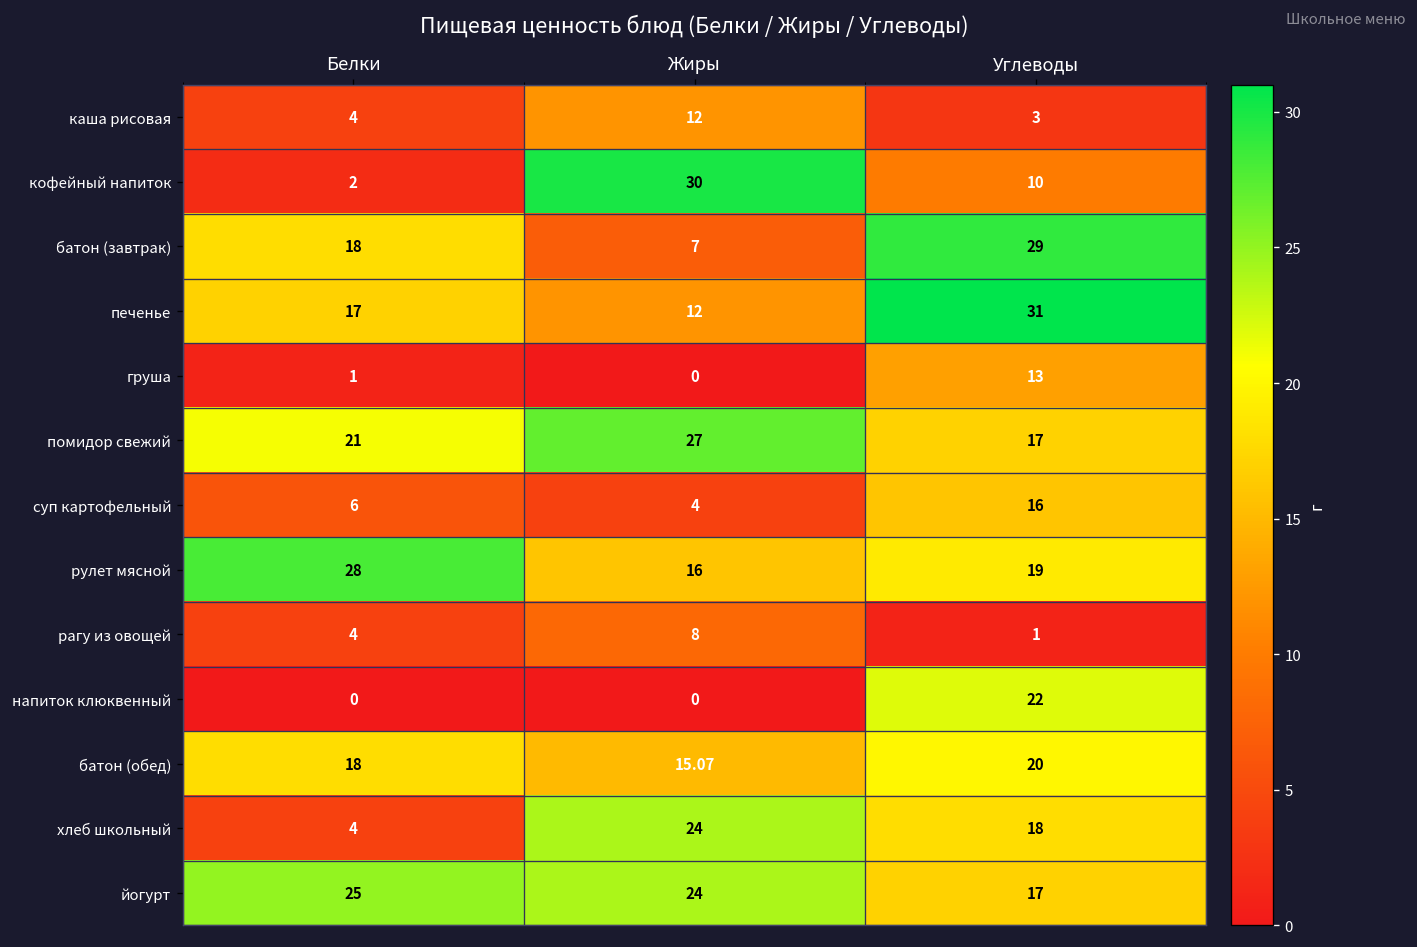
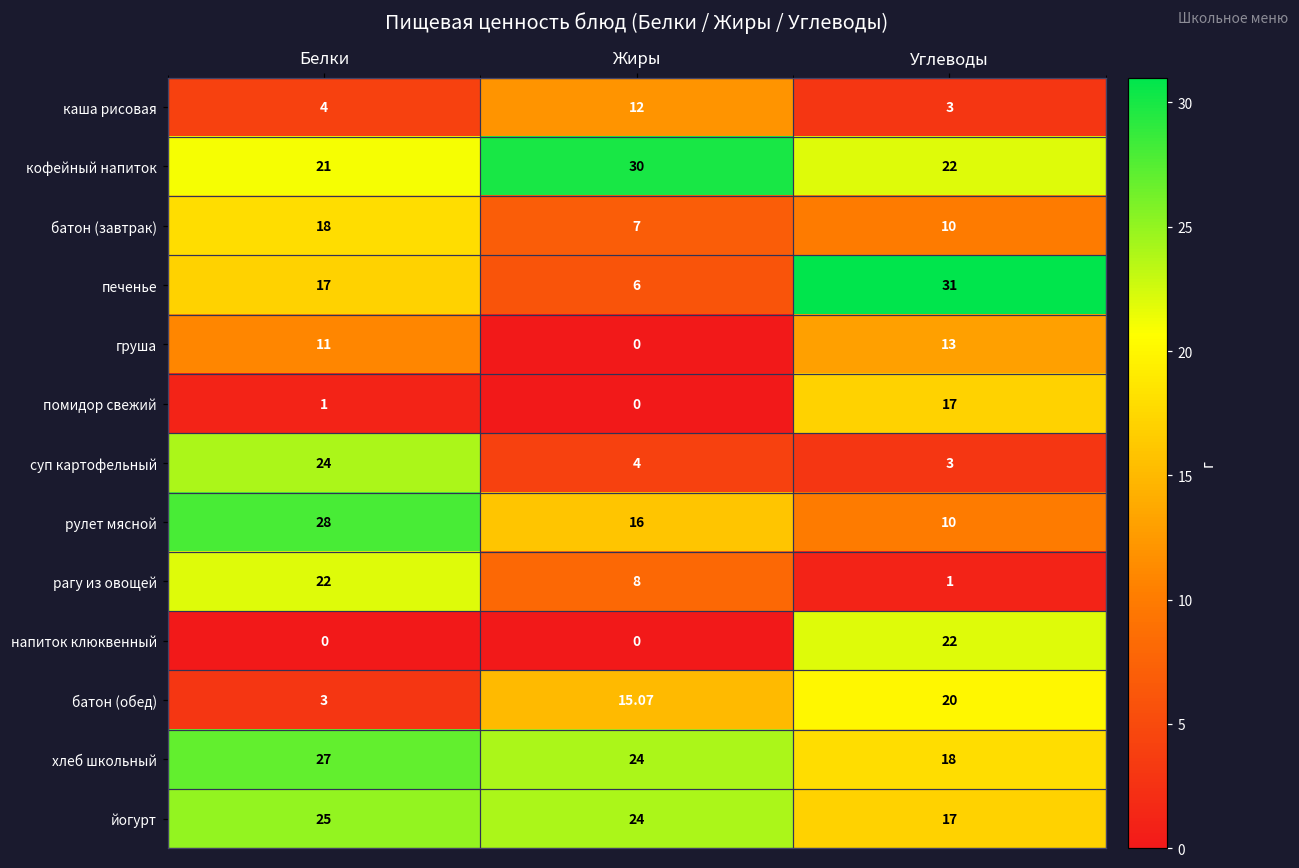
кофейный напиток, Белки: 2 -> 21
кофейный напиток, Углеводы: 10 -> 22
батон (завтрак), Углеводы: 29 -> 10
печенье, Жиры: 12 -> 6
груша, Белки: 1 -> 11
помидор свежий, Белки: 21 -> 1
помидор свежий, Жиры: 27 -> 0
суп картофельный, Белки: 6 -> 24
суп картофельный, Углеводы: 16 -> 3
рулет мясной, Углеводы: 19 -> 10
рагу из овощей, Белки: 4 -> 22
батон (обед), Белки: 18 -> 3
хлеб школьный, Белки: 4 -> 27
